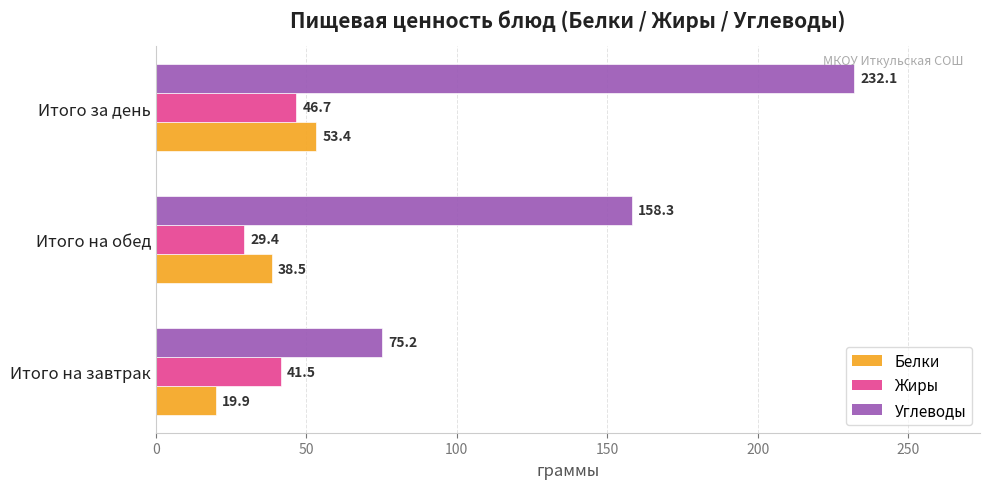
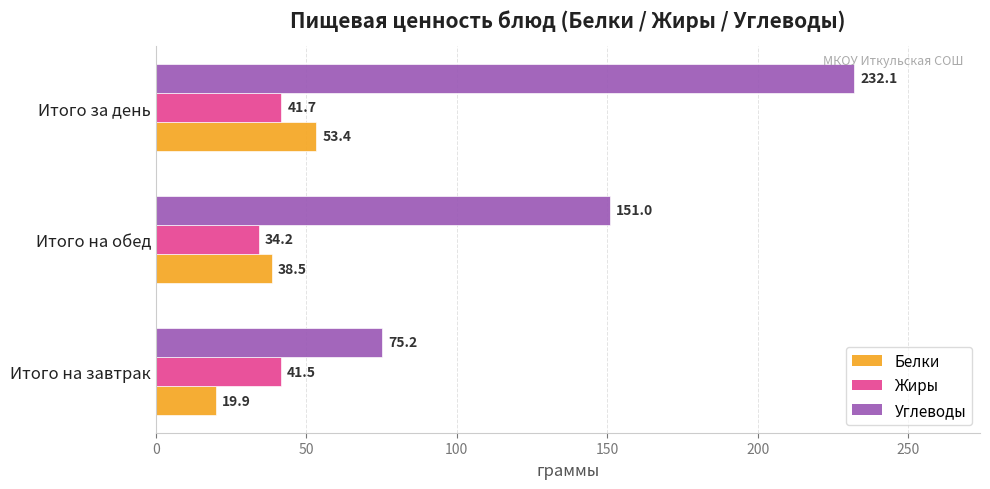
Жиры, Итого за день: 46.7 -> 41.7
Углеводы, Итого на обед: 158.3 -> 151.0
Жиры, Итого на обед: 29.4 -> 34.2
